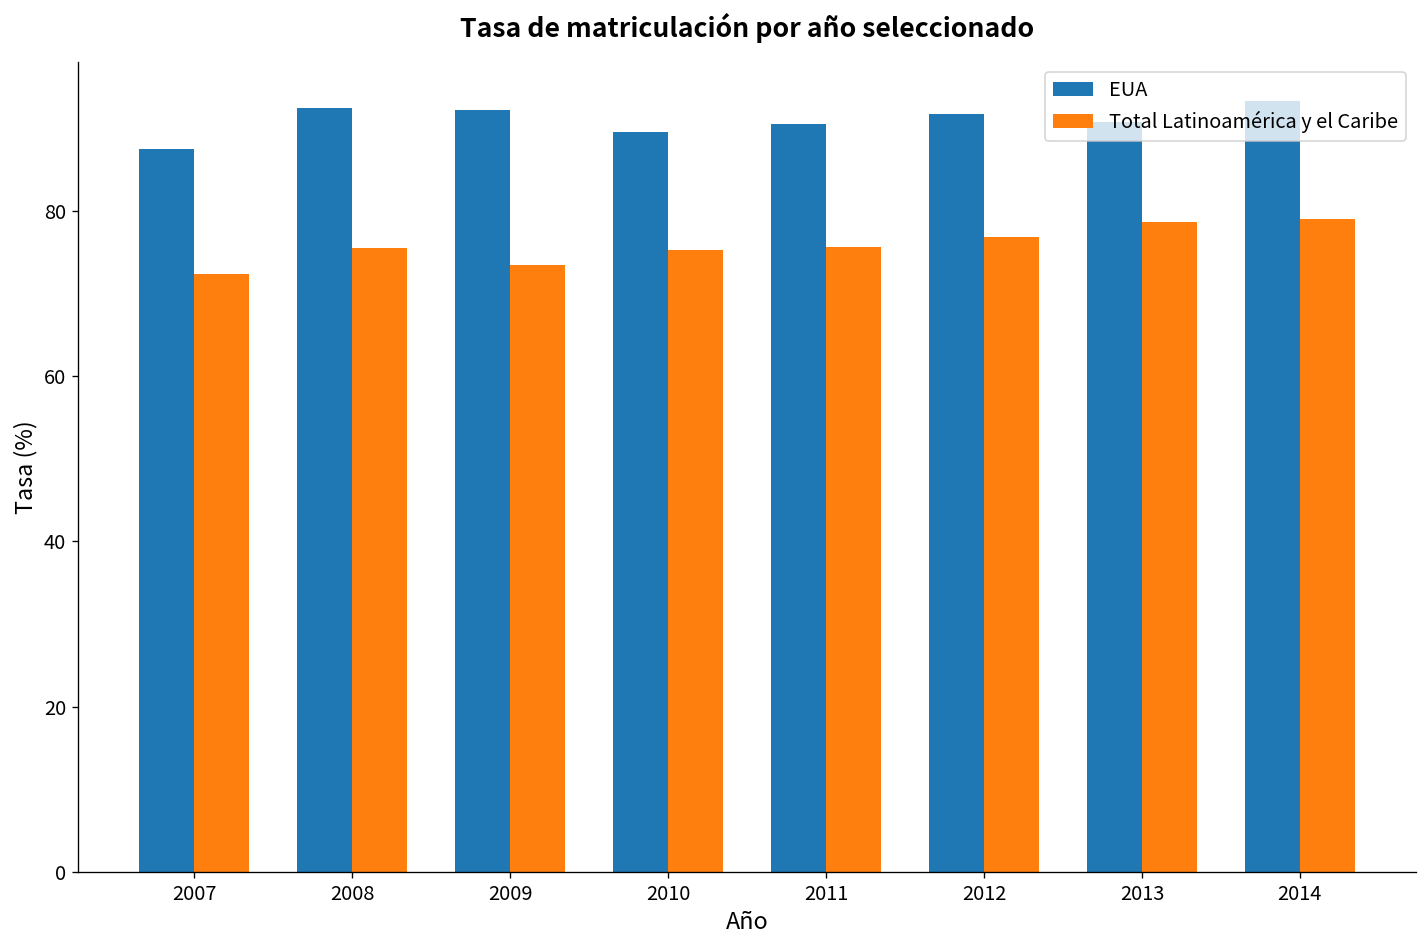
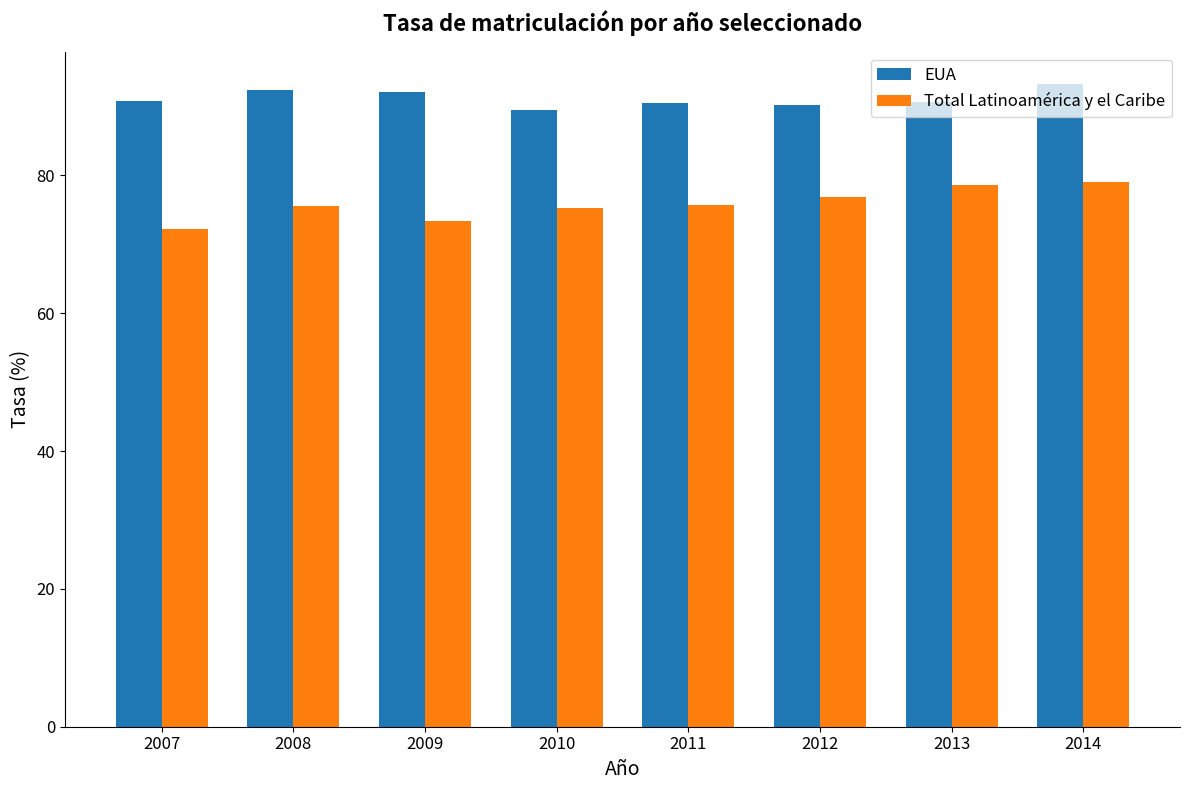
EUA, 2007: 87 -> 91
EUA, 2012: 92 -> 90
